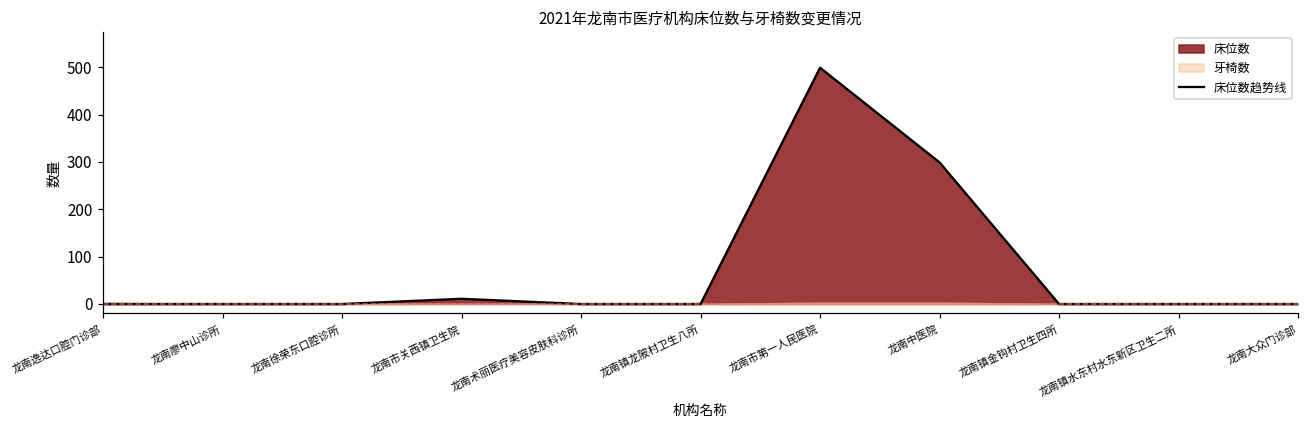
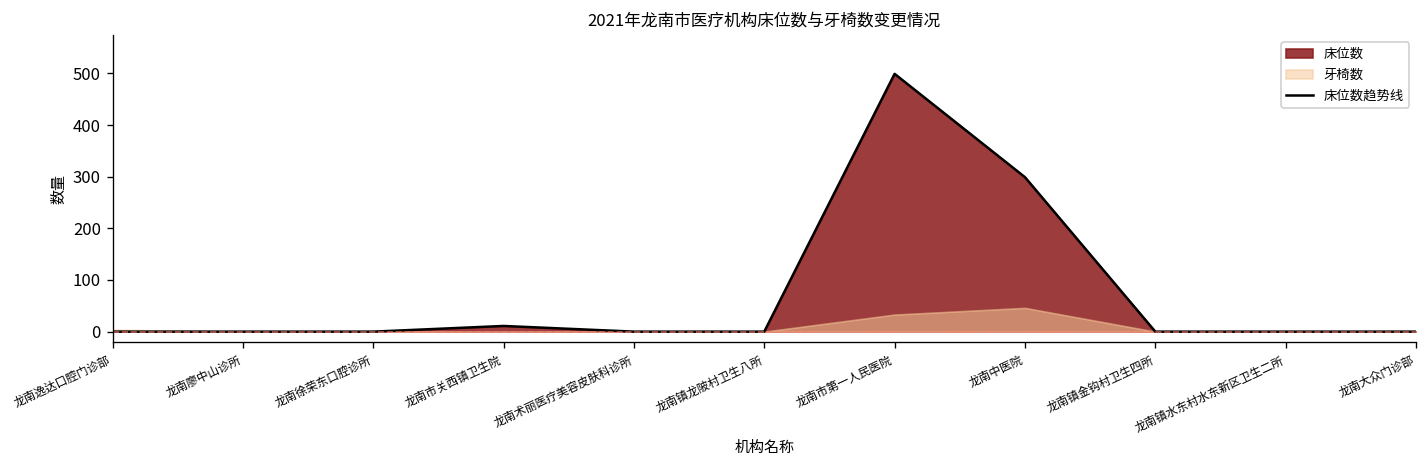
牙椅数, 龙南市第一人民医院: 0 -> 30
牙椅数, 龙南中医院: 0 -> 50
